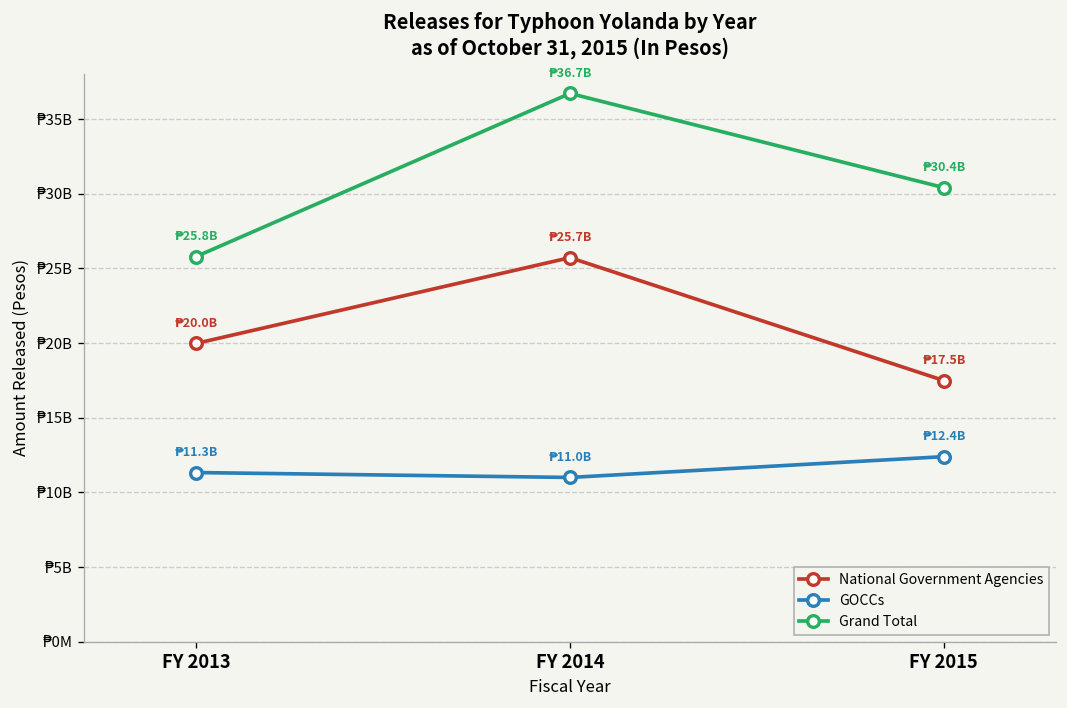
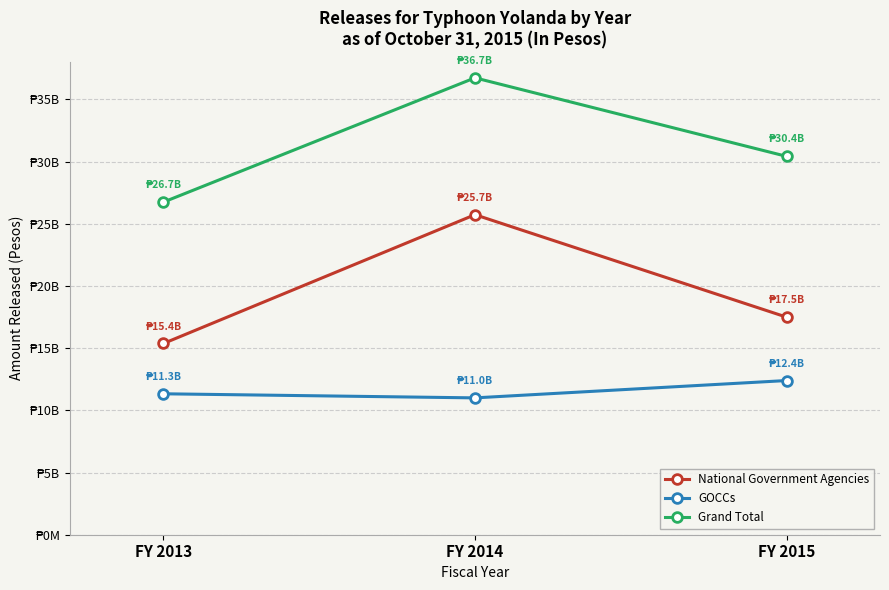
National Government Agencies, FY 2013: 20.0B -> 15.4B
Grand Total, FY 2013: 25.8B -> 26.7B
